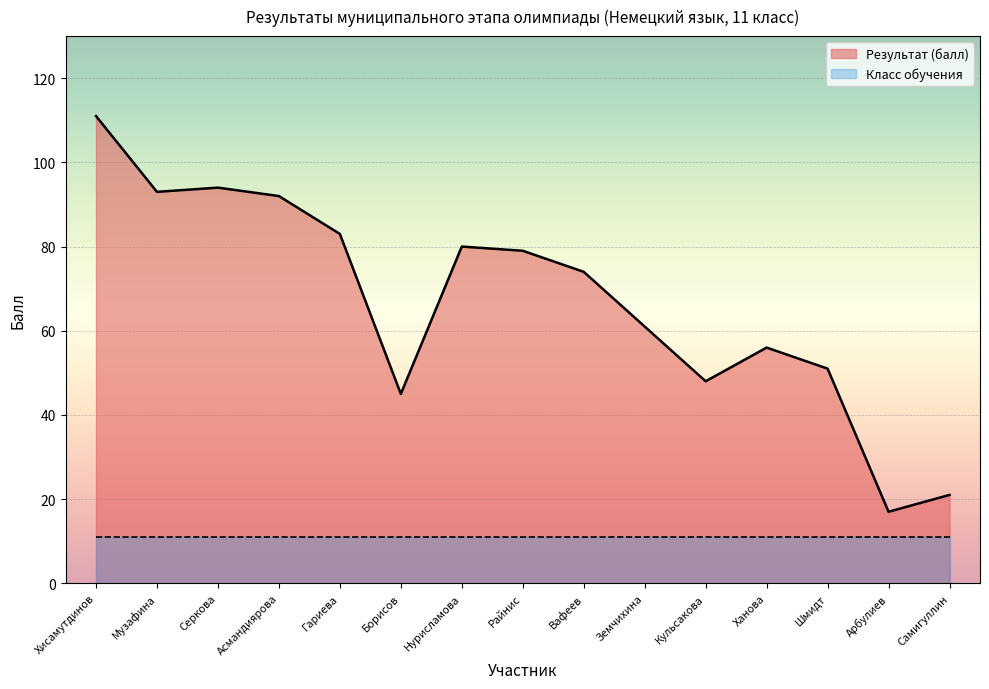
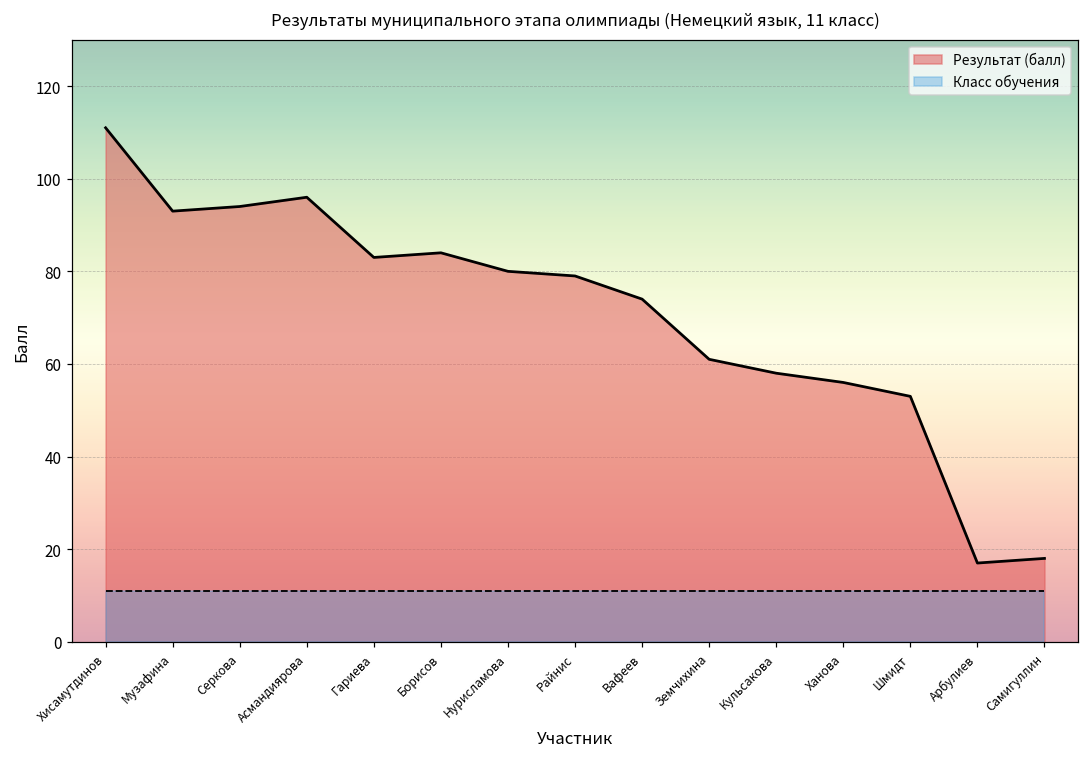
Результат (балл), Асмандиярова: 92 -> 96
Результат (балл), Борисов: 45 -> 84
Результат (балл), Кульсакова: 48 -> 58
Результат (балл), Шмидт: 51 -> 53
Результат (балл), Самигуллин: 21 -> 18
